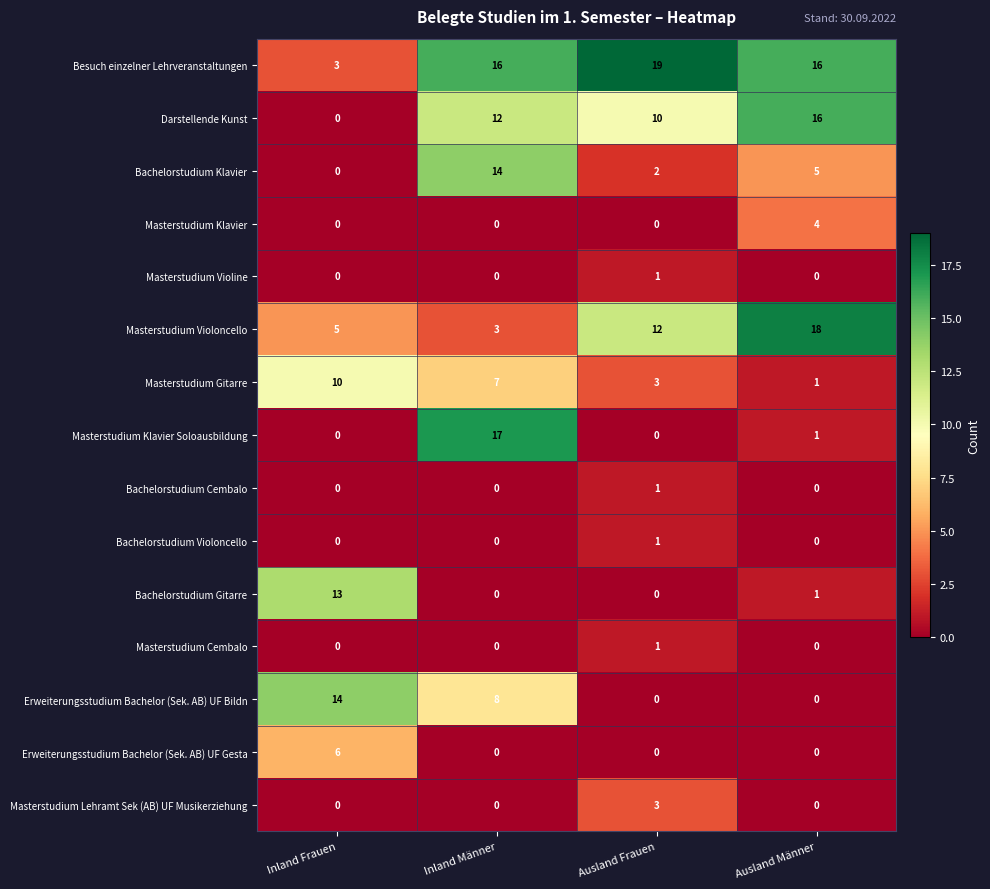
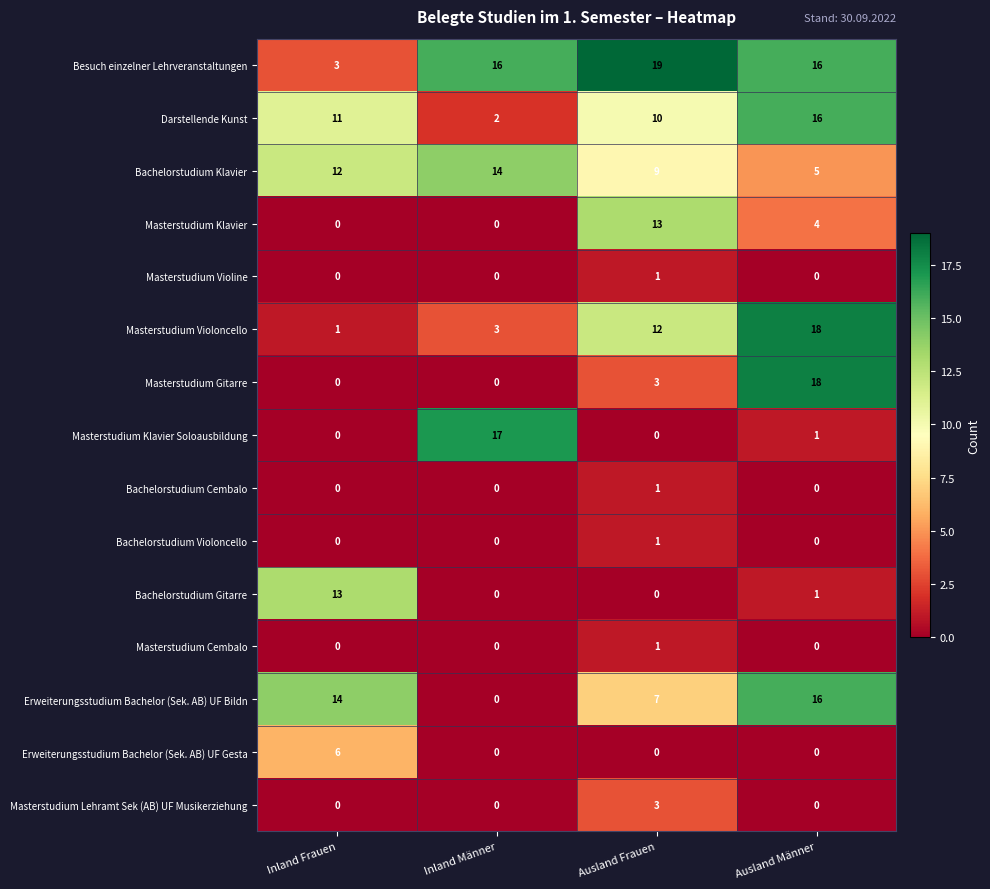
Darstellende Kunst, Inland Frauen: 0 -> 11
Darstellende Kunst, Inland Männer: 12 -> 2
Bachelorstudium Klavier, Inland Frauen: 0 -> 12
Bachelorstudium Klavier, Ausland Frauen: 2 -> 9
Masterstudium Klavier, Ausland Frauen: 0 -> 13
Masterstudium Violoncello, Inland Frauen: 5 -> 1
Masterstudium Gitarre, Inland Frauen: 10 -> 0
Masterstudium Gitarre, Inland Männer: 7 -> 0
Masterstudium Gitarre, Ausland Männer: 1 -> 18
Erweiterungsstudium Bachelor (Sek. AB) UF Bildn, Inland Männer: 8 -> 0
Erweiterungsstudium Bachelor (Sek. AB) UF Bildn, Ausland Frauen: 0 -> 7
Erweiterungsstudium Bachelor (Sek. AB) UF Bildn, Ausland Männer: 0 -> 16
